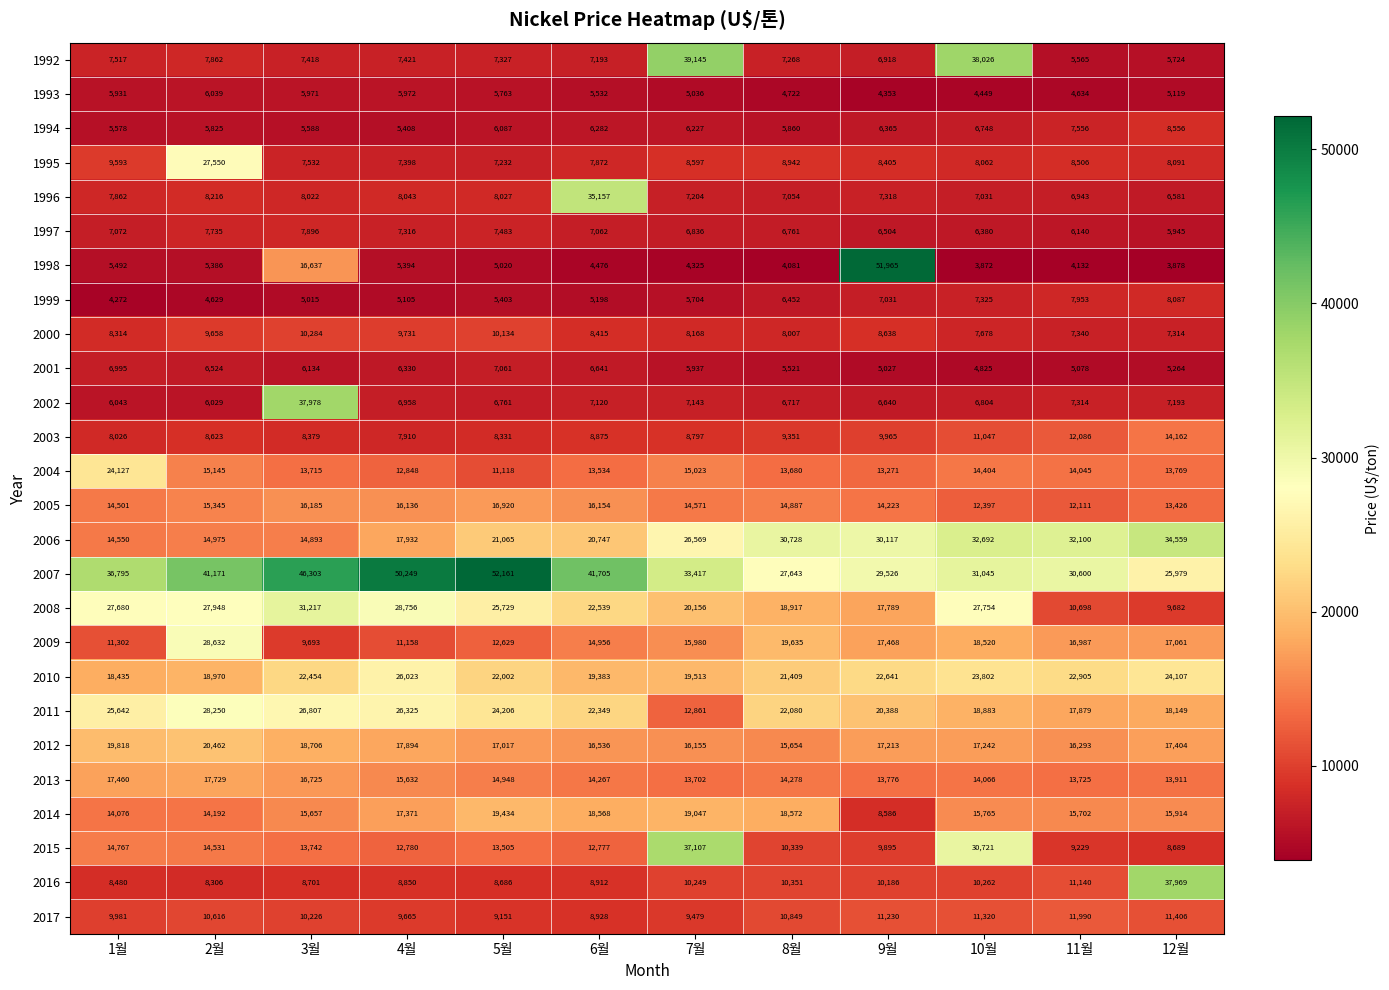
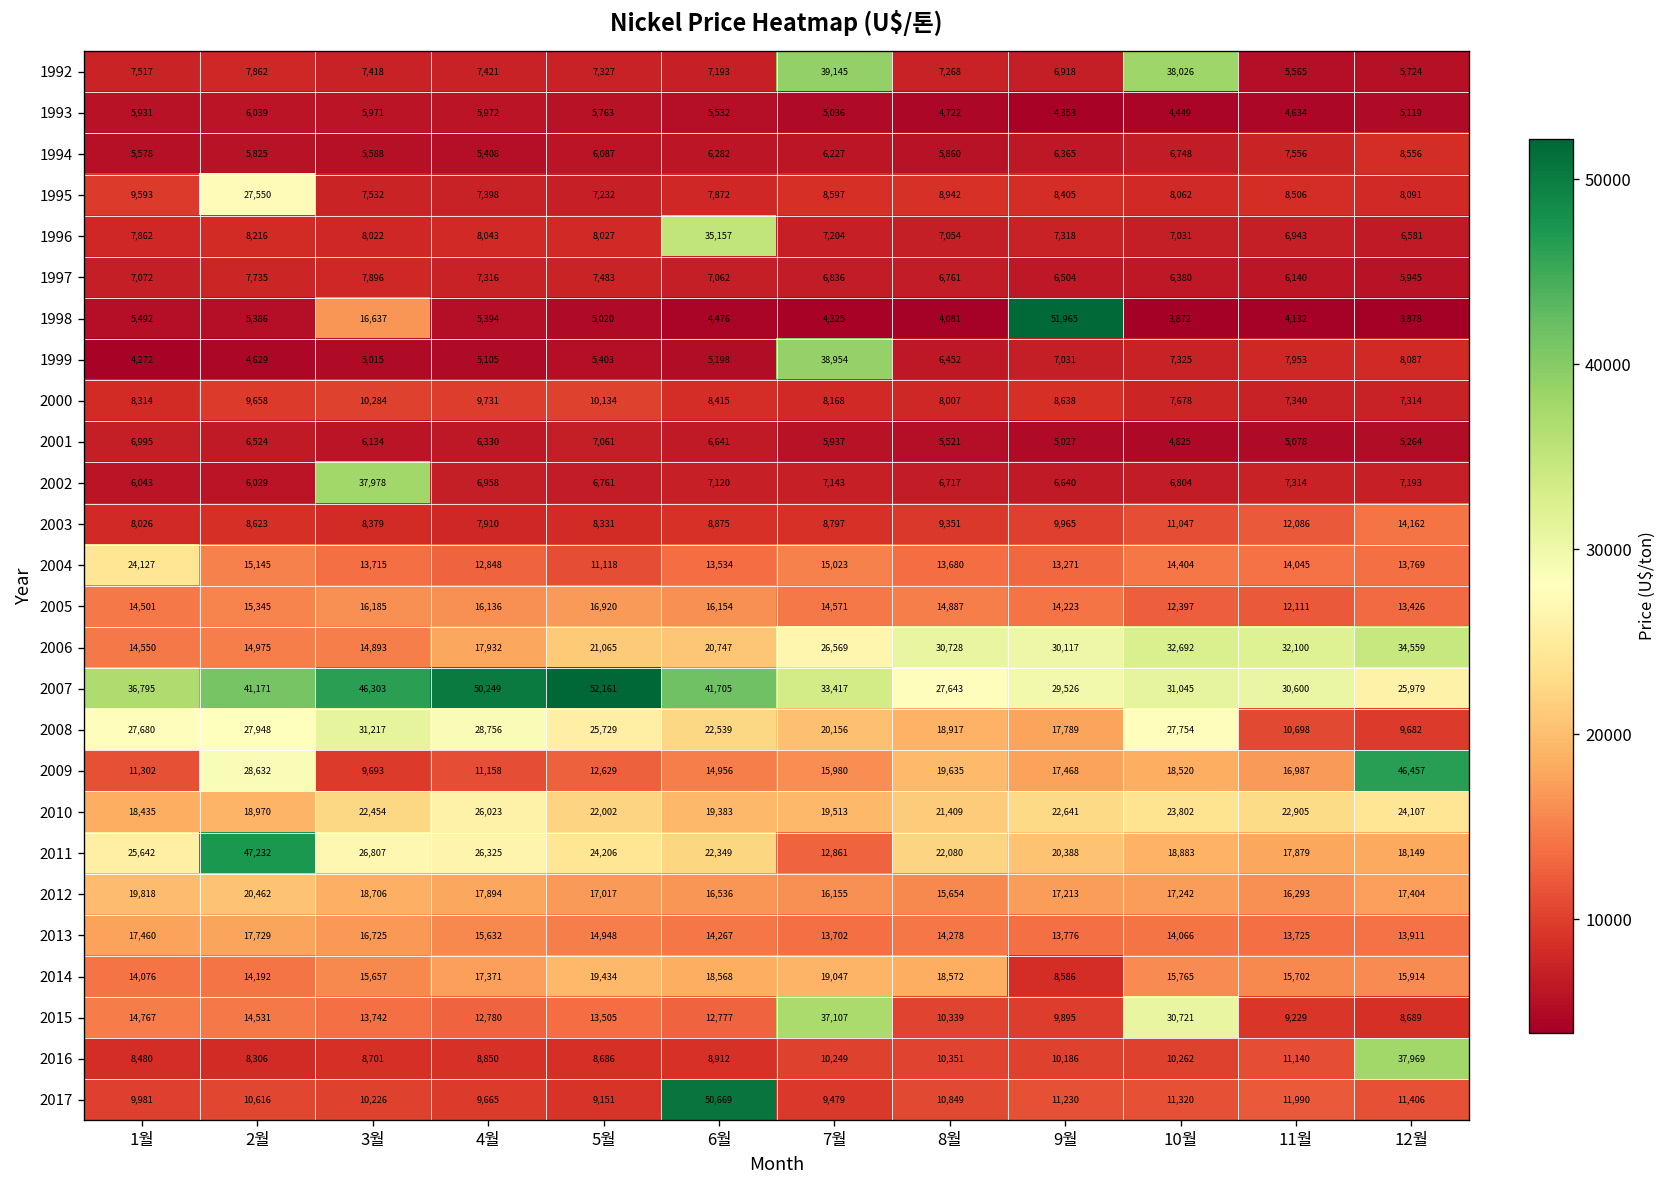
1999, 7월: 5,704 -> 38,954
2009, 12월: 17,061 -> 46,457
2011, 2월: 28,250 -> 47,232
2017, 6월: 8,928 -> 50,669
